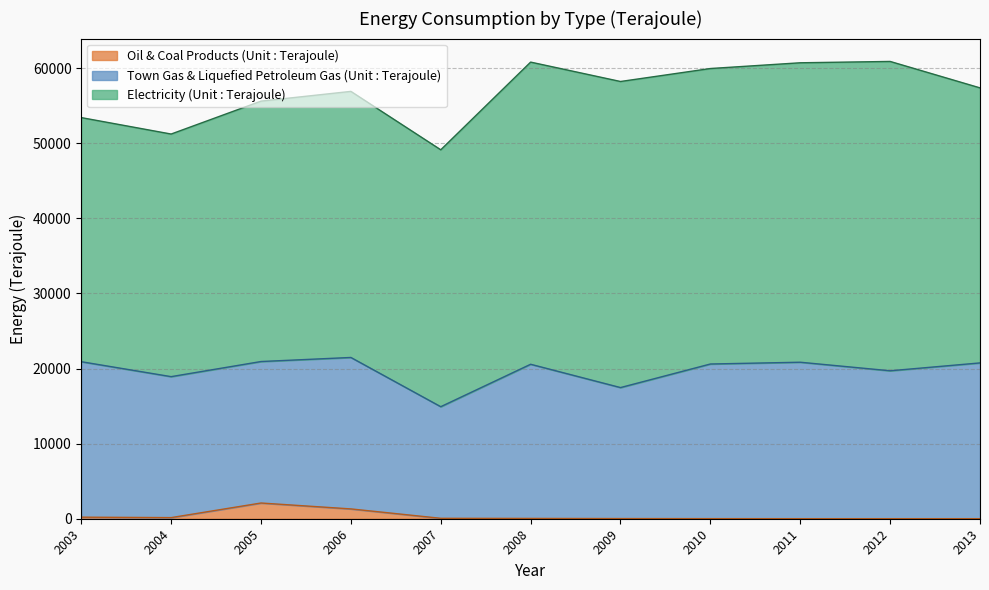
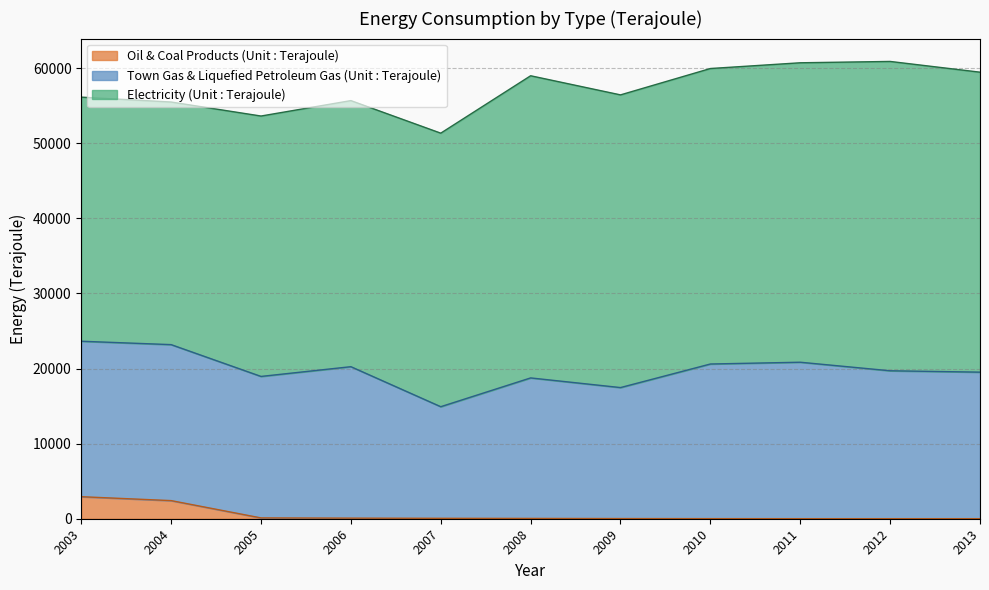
Oil & Coal Products (Unit : Terajoule), 2003: 0 -> 3000
Oil & Coal Products (Unit : Terajoule), 2004: 0 -> 2000
Town Gas & Liquefied Petroleum Gas (Unit : Terajoule), 2004: 19000 -> 21000
Oil & Coal Products (Unit : Terajoule), 2005: 2000 -> 0
Oil & Coal Products (Unit : Terajoule), 2006: 1000 -> 0
Electricity (Unit : Terajoule), 2007: 34000 -> 36000
Town Gas & Liquefied Petroleum Gas (Unit : Terajoule), 2008: 21000 -> 19000
Electricity (Unit : Terajoule), 2009: 41000 -> 39000
Town Gas & Liquefied Petroleum Gas (Unit : Terajoule), 2013: 21000 -> 20000
Electricity (Unit : Terajoule), 2013: 37000 -> 40000
